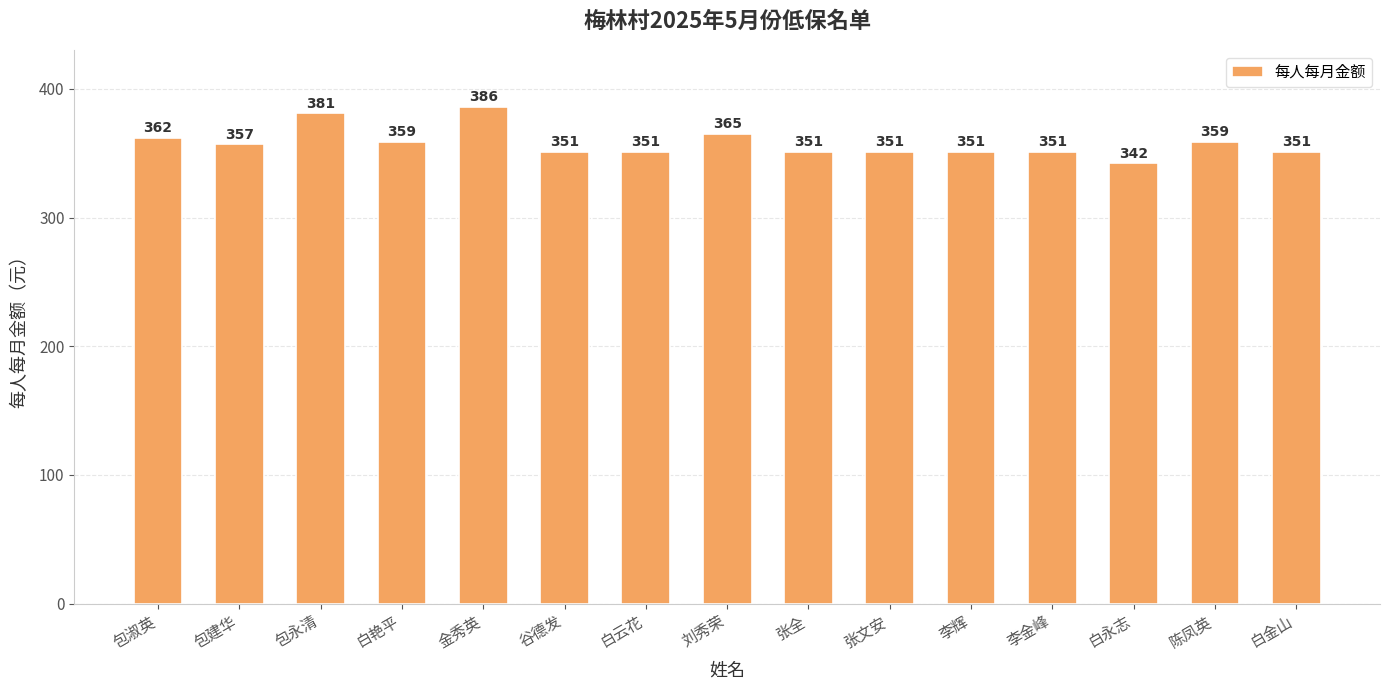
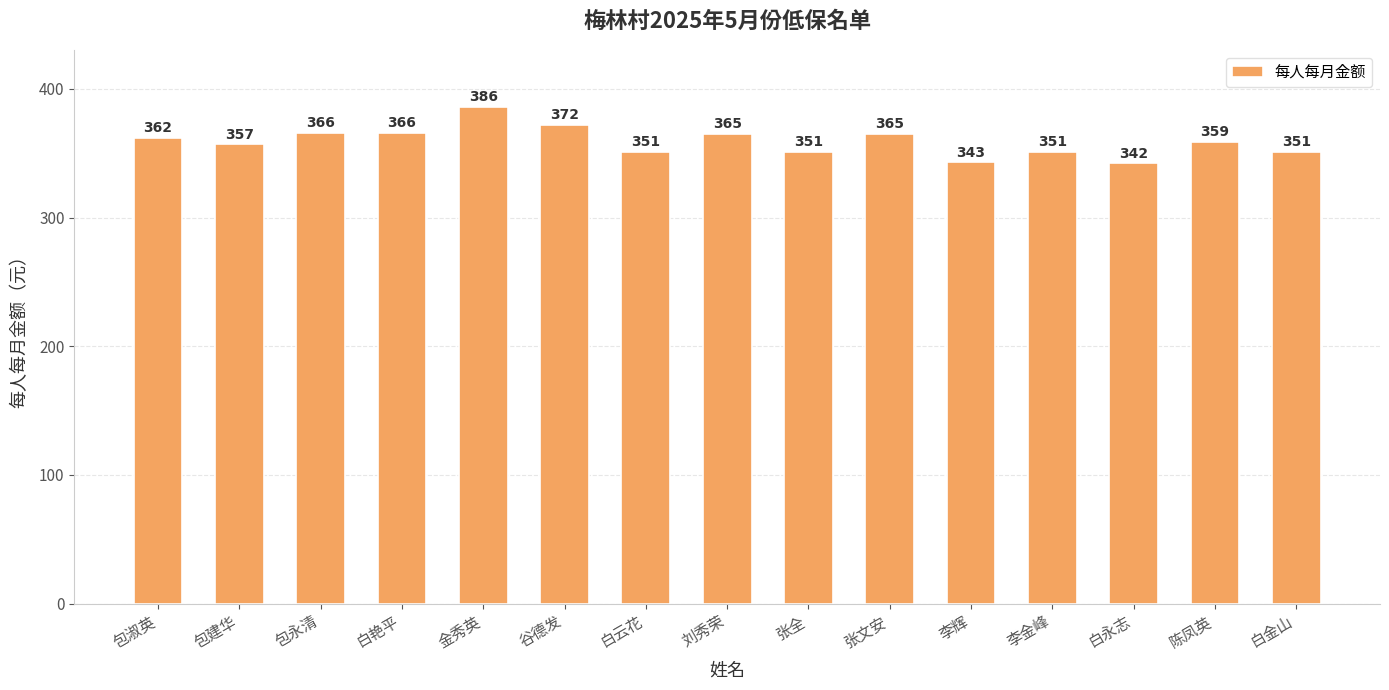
包永清: 381 -> 366
白艳平: 359 -> 366
谷德发: 351 -> 372
张文安: 351 -> 365
李辉: 351 -> 343
